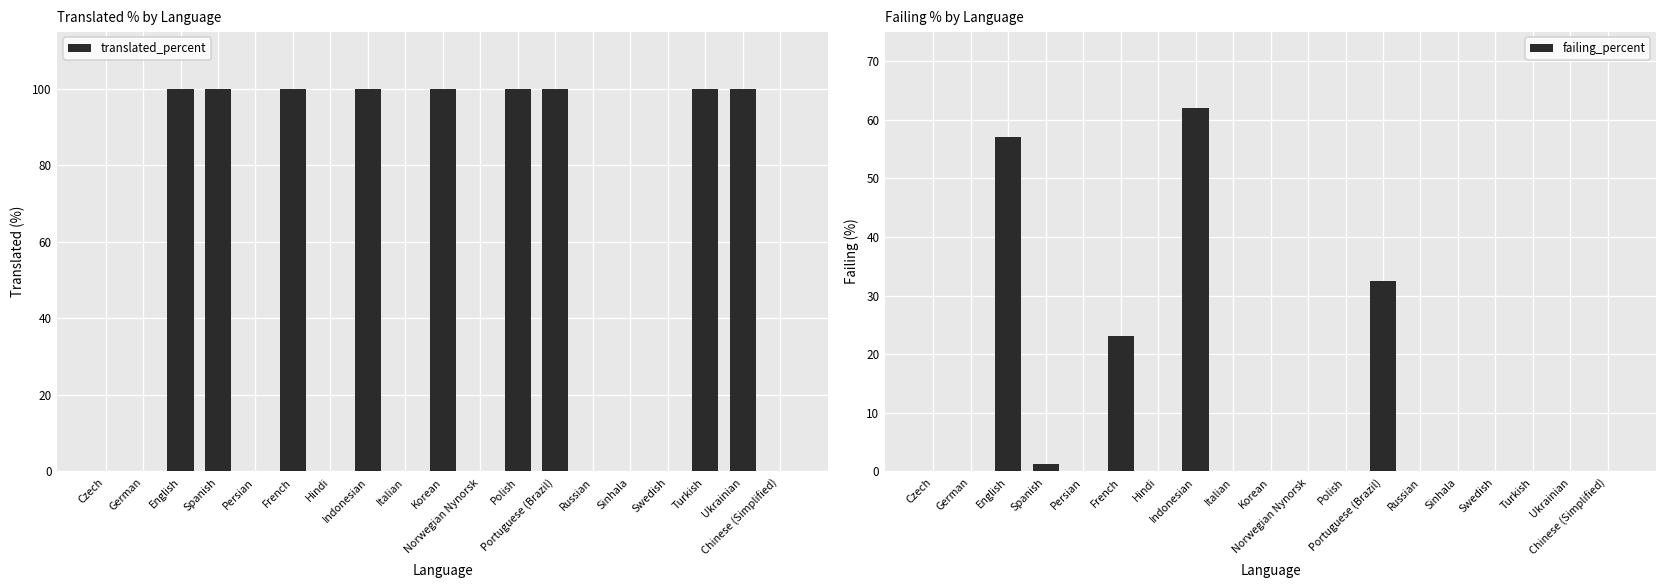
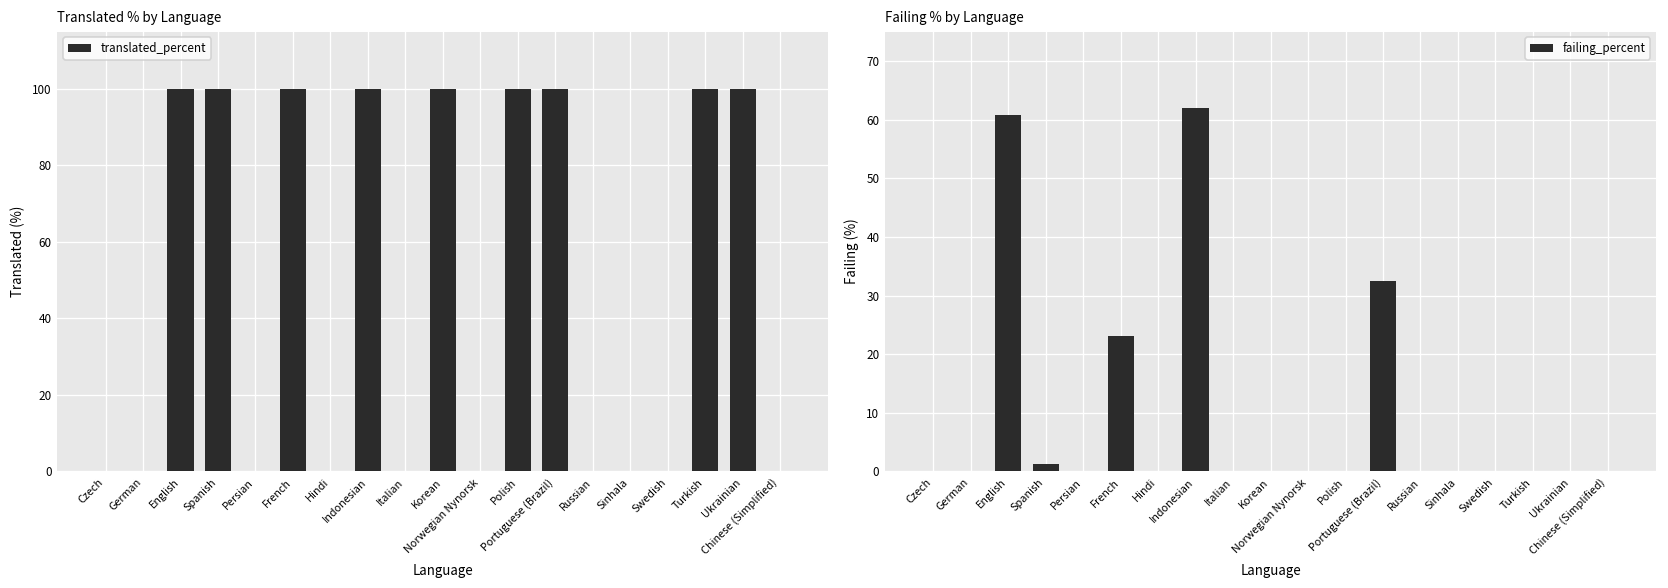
Failing % by Language, English: 57 -> 61
